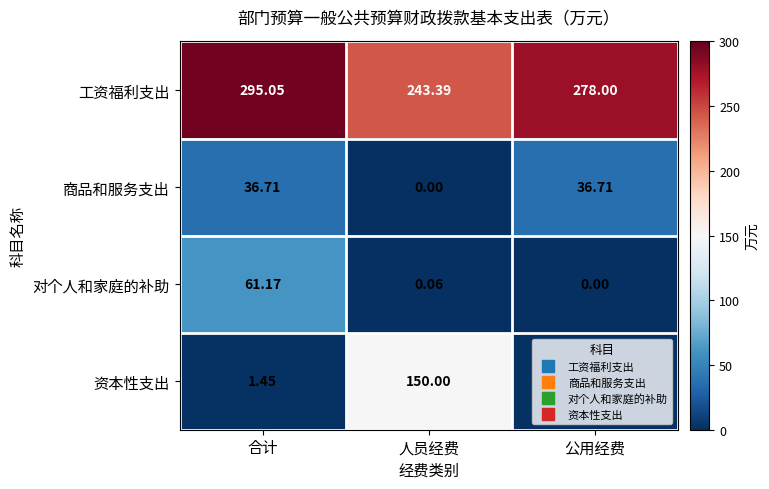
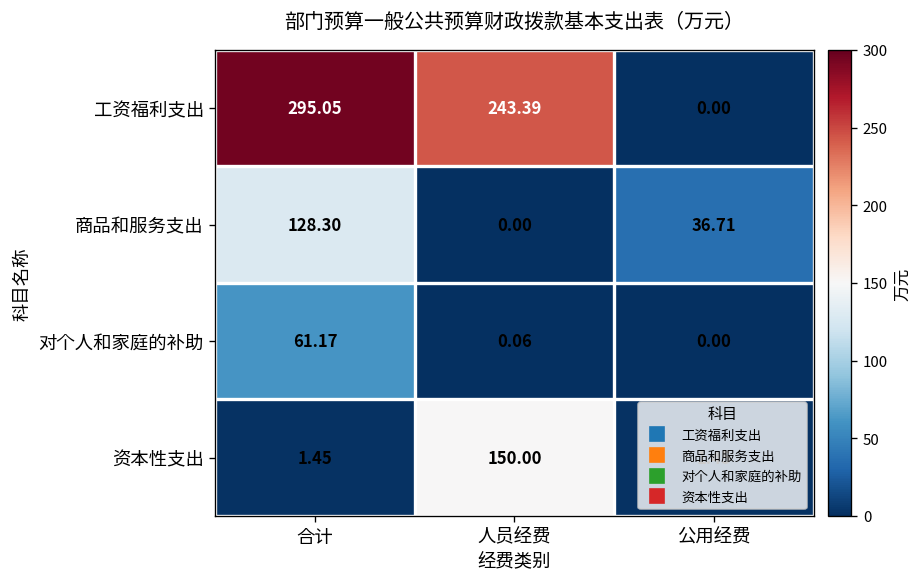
工资福利支出, 公用经费: 278.00 -> 0.00
商品和服务支出, 合计: 36.71 -> 128.30
